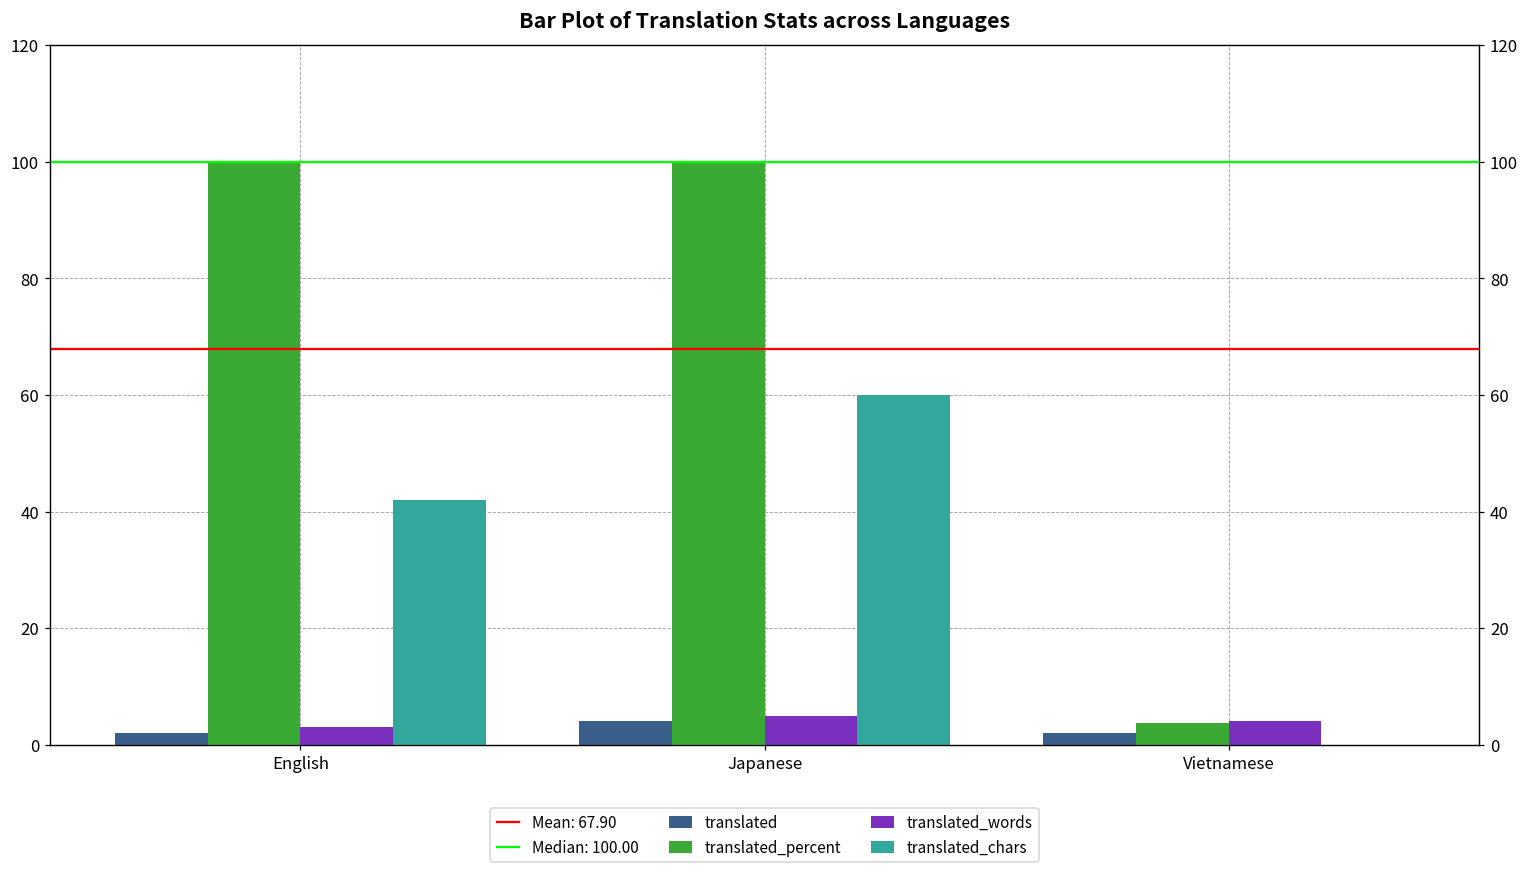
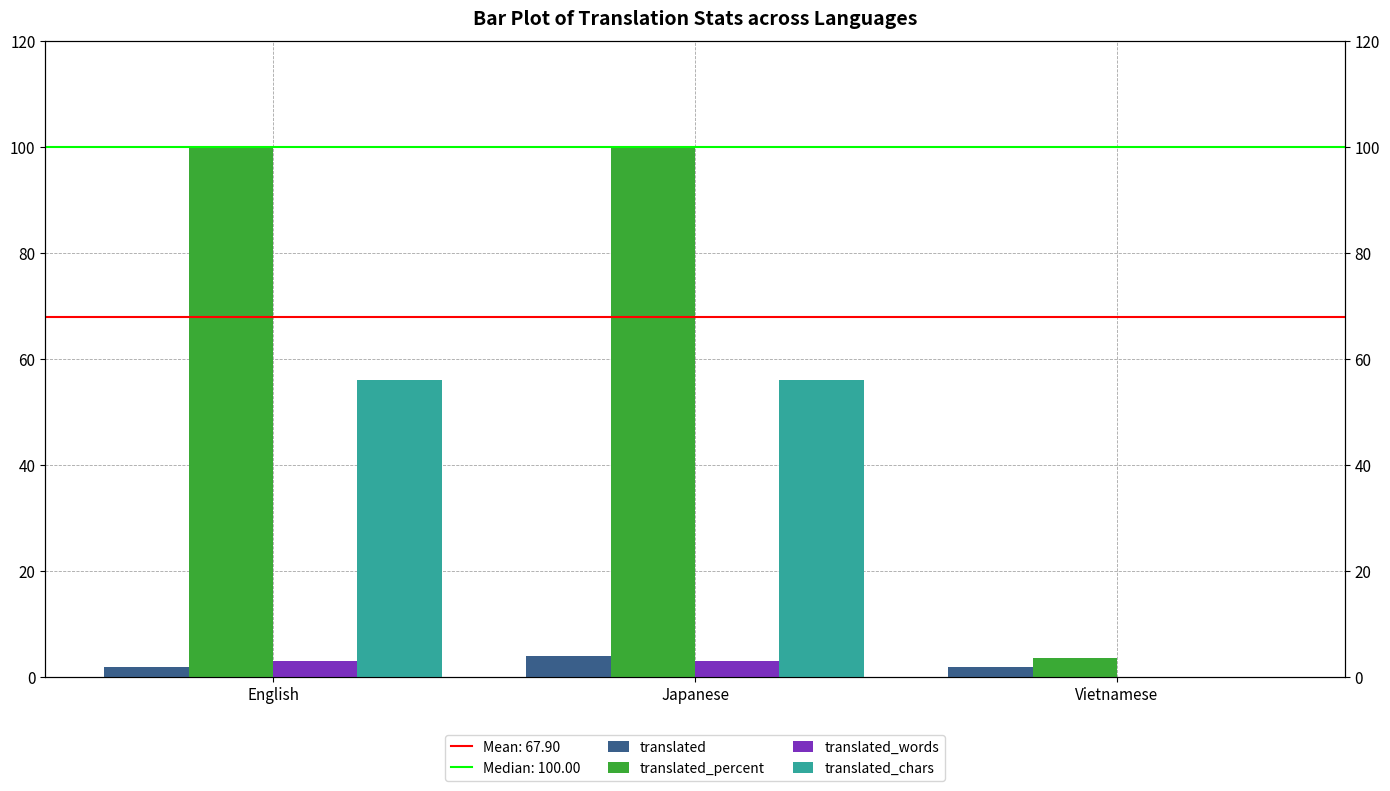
translated_chars, English: 42 -> 56
translated_words, Japanese: 5 -> 3
translated_chars, Japanese: 60 -> 56
translated_words, Vietnamese: 4 -> 0
